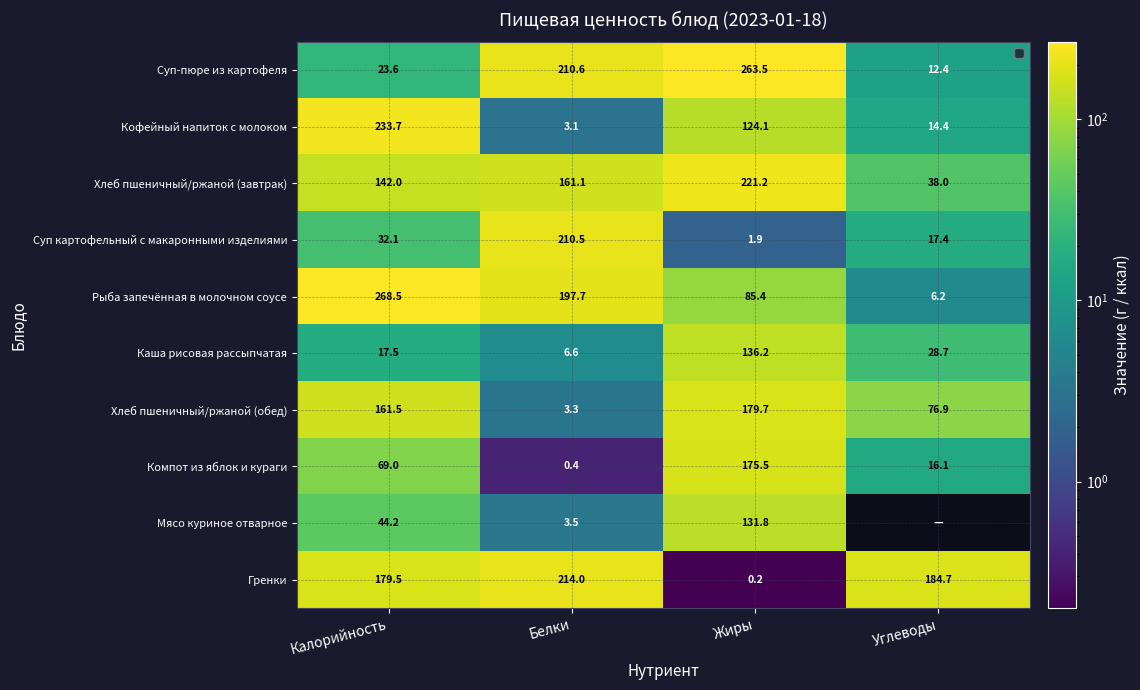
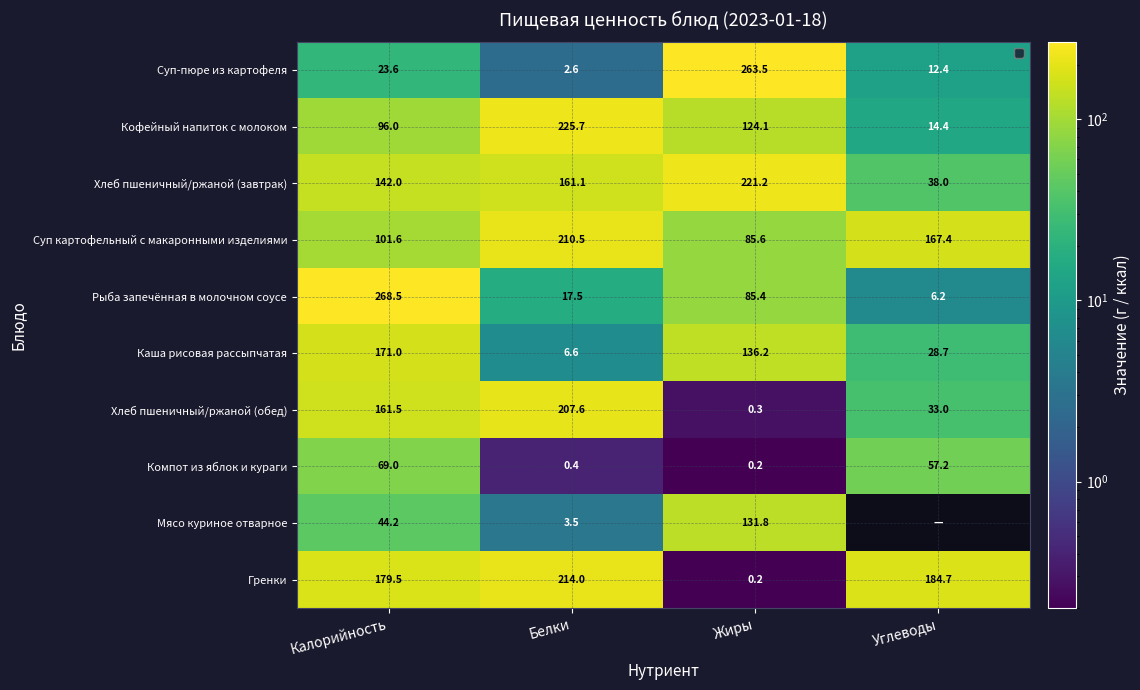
Суп-пюре из картофеля, Белки: 210.6 -> 2.6
Кофейный напиток с молоком, Калорийность: 233.7 -> 96.0
Кофейный напиток с молоком, Белки: 3.1 -> 225.7
Суп картофельный с макаронными изделиями, Калорийность: 32.1 -> 101.6
Суп картофельный с макаронными изделиями, Жиры: 1.9 -> 85.6
Суп картофельный с макаронными изделиями, Углеводы: 17.4 -> 167.4
Рыба запечённая в молочном соусе, Белки: 197.7 -> 17.5
Каша рисовая рассыпчатая, Калорийность: 17.5 -> 171.0
Хлеб пшеничный/ржаной (обед), Белки: 3.3 -> 207.6
Хлеб пшеничный/ржаной (обед), Жиры: 179.7 -> 0.3
Хлеб пшеничный/ржаной (обед), Углеводы: 76.9 -> 33.0
Компот из яблок и кураги, Жиры: 175.5 -> 0.2
Компот из яблок и кураги, Углеводы: 16.1 -> 57.2
